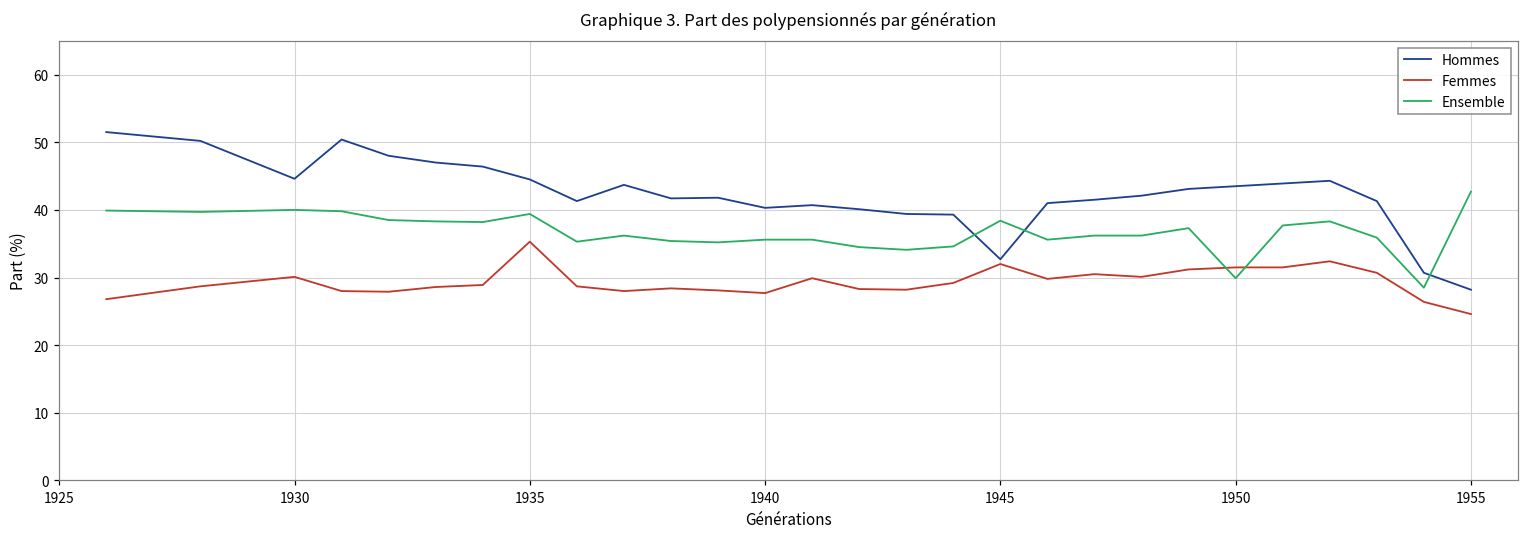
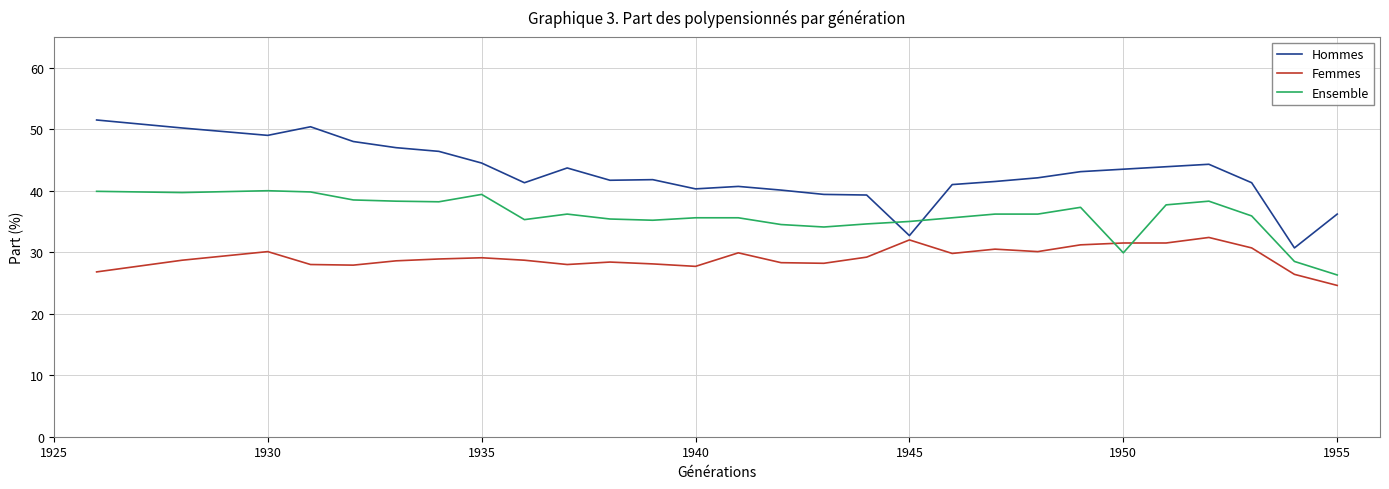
Hommes, 1930: 45 -> 49
Femmes, 1935: 35 -> 29
Ensemble, 1945: 38 -> 35
Hommes, 1955: 28 -> 36
Ensemble, 1955: 43 -> 26
